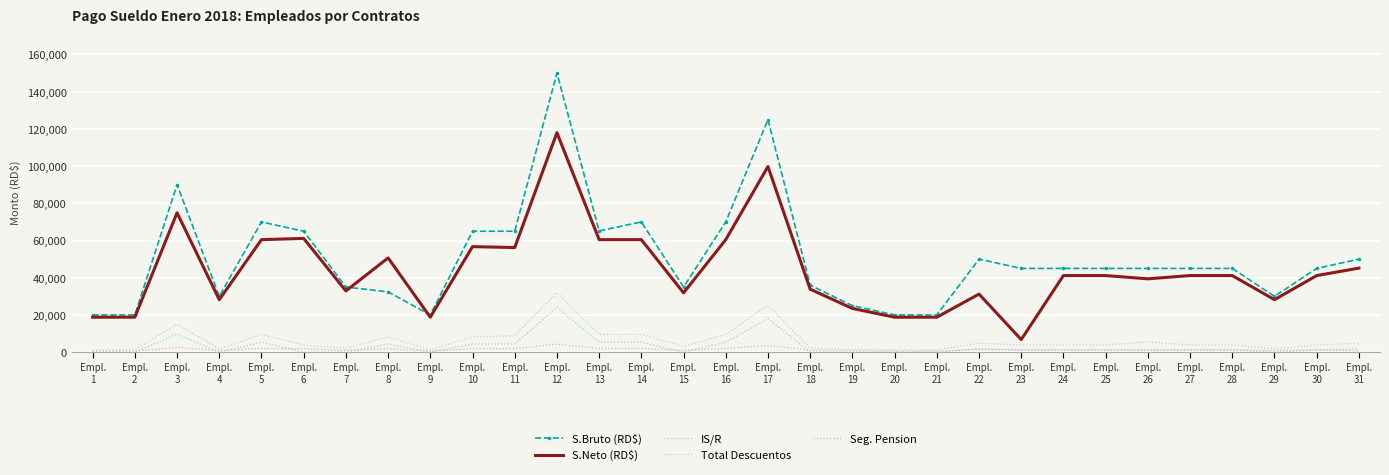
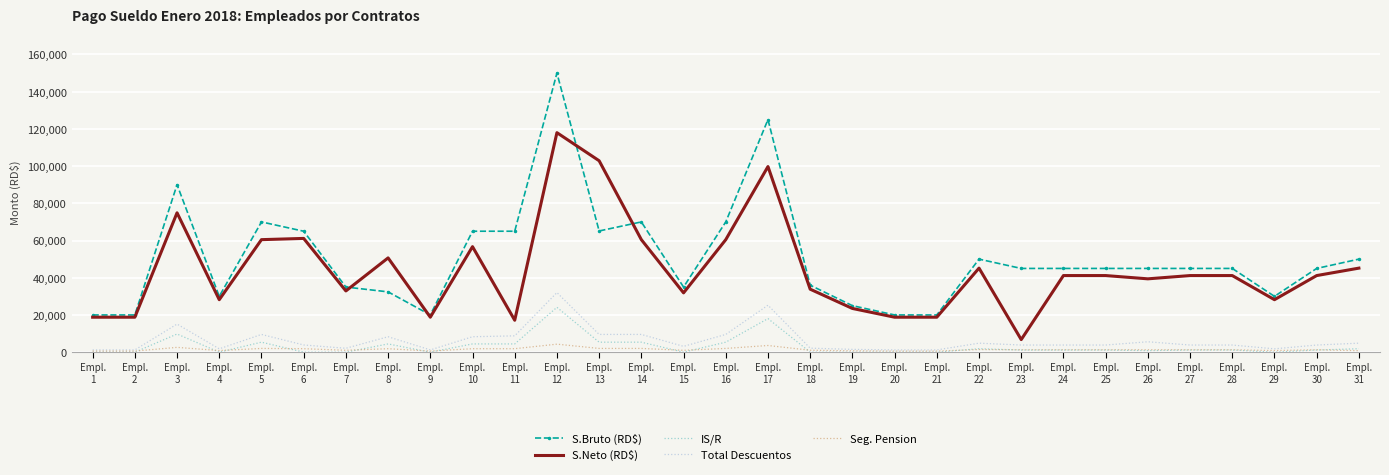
S.Neto (RD$), Empl. 11: 56,000 -> 17,000
S.Neto (RD$), Empl. 13: 60,000 -> 103,000
S.Neto (RD$), Empl. 22: 31,000 -> 45,000
